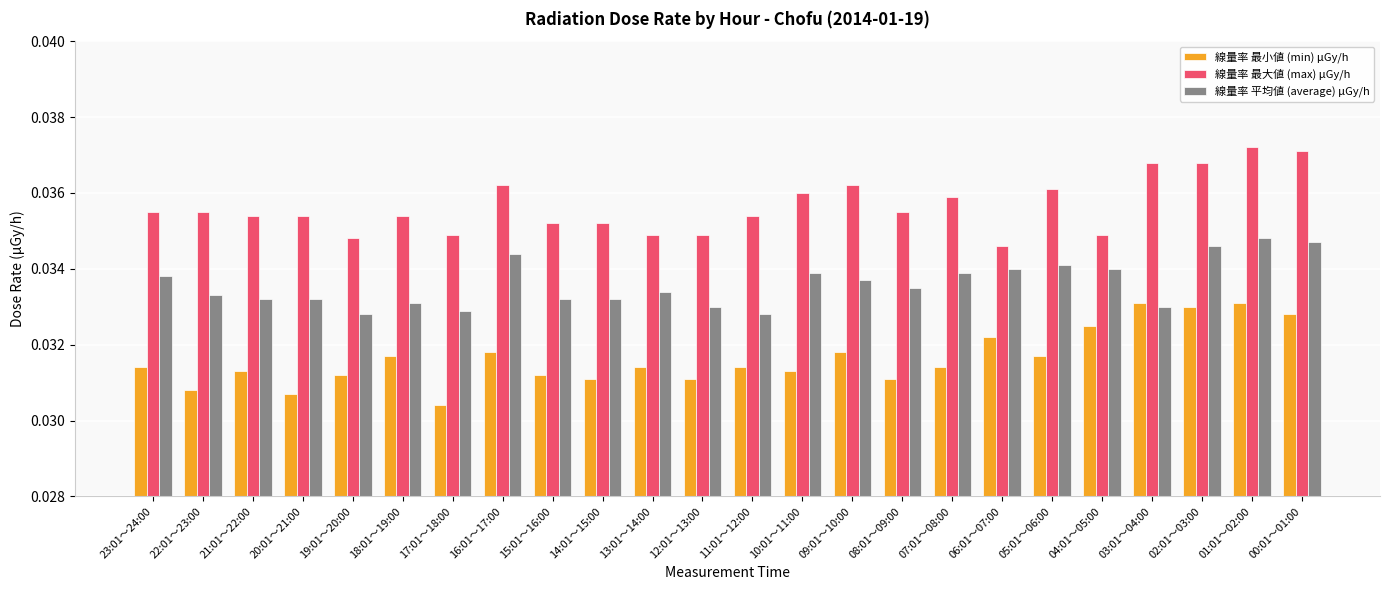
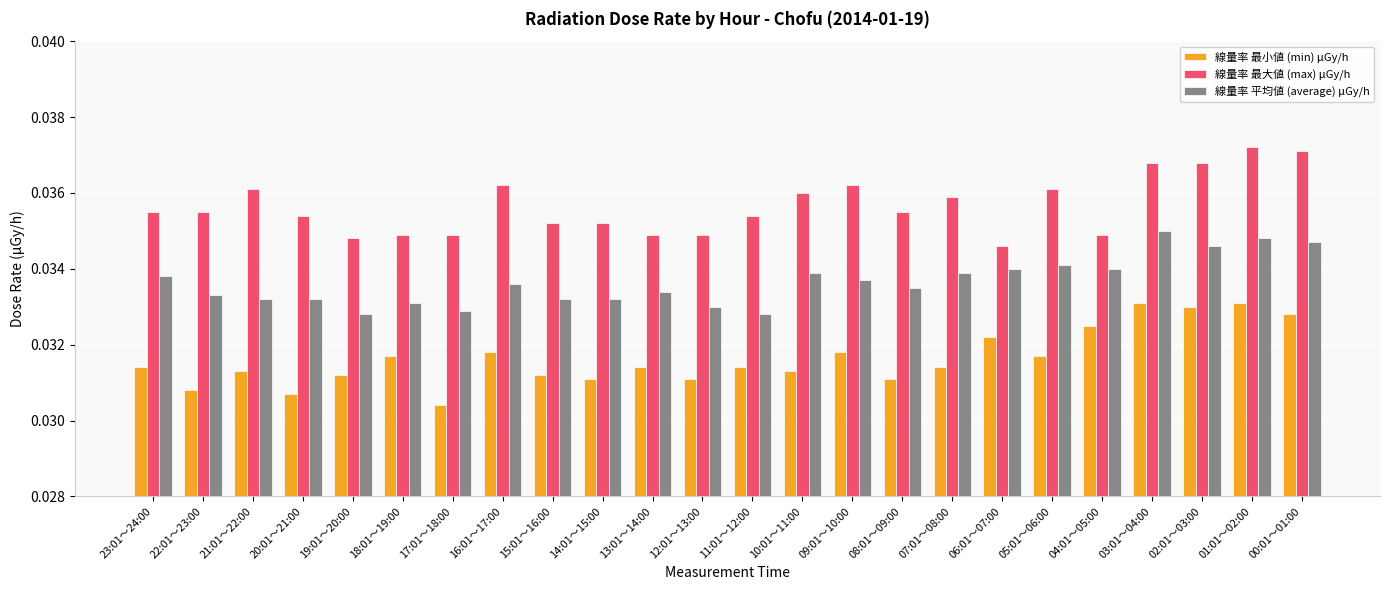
線量率 最大値 (max) μGy/h, 21:01～22:00: 0.0354 -> 0.0361
線量率 最大値 (max) μGy/h, 18:01～19:00: 0.0354 -> 0.0349
線量率 平均値 (average) μGy/h, 16:01～17:00: 0.0344 -> 0.0336
線量率 平均値 (average) μGy/h, 03:01～04:00: 0.033 -> 0.035
